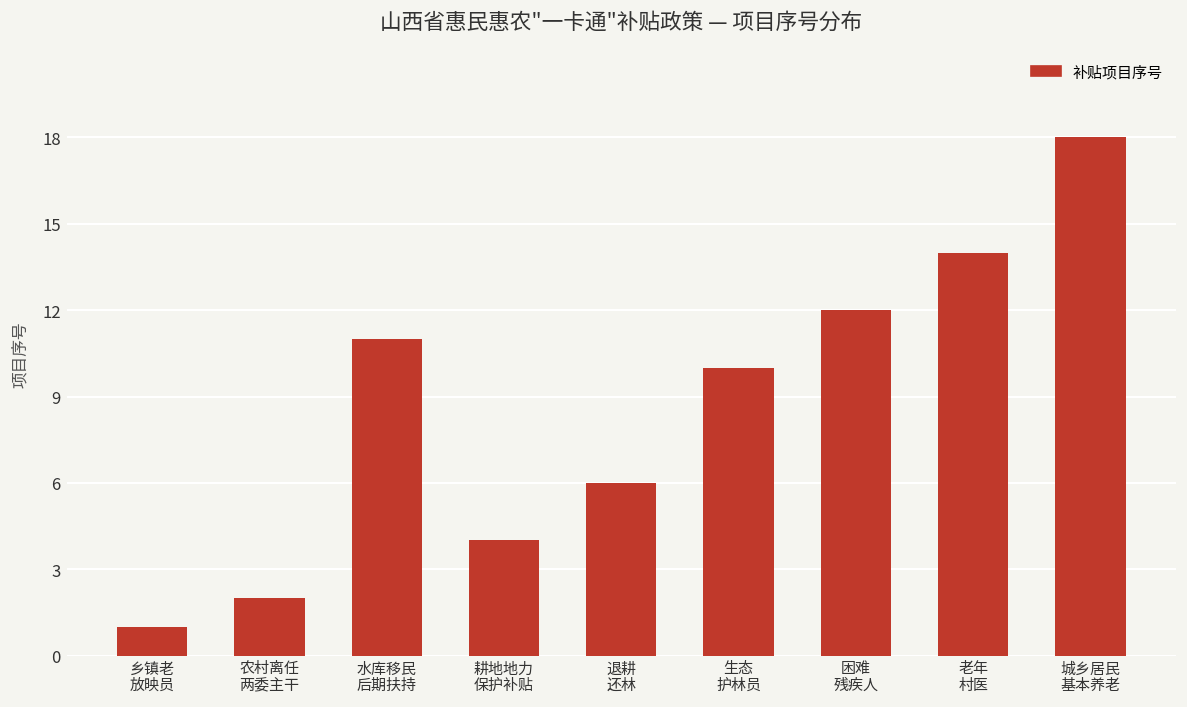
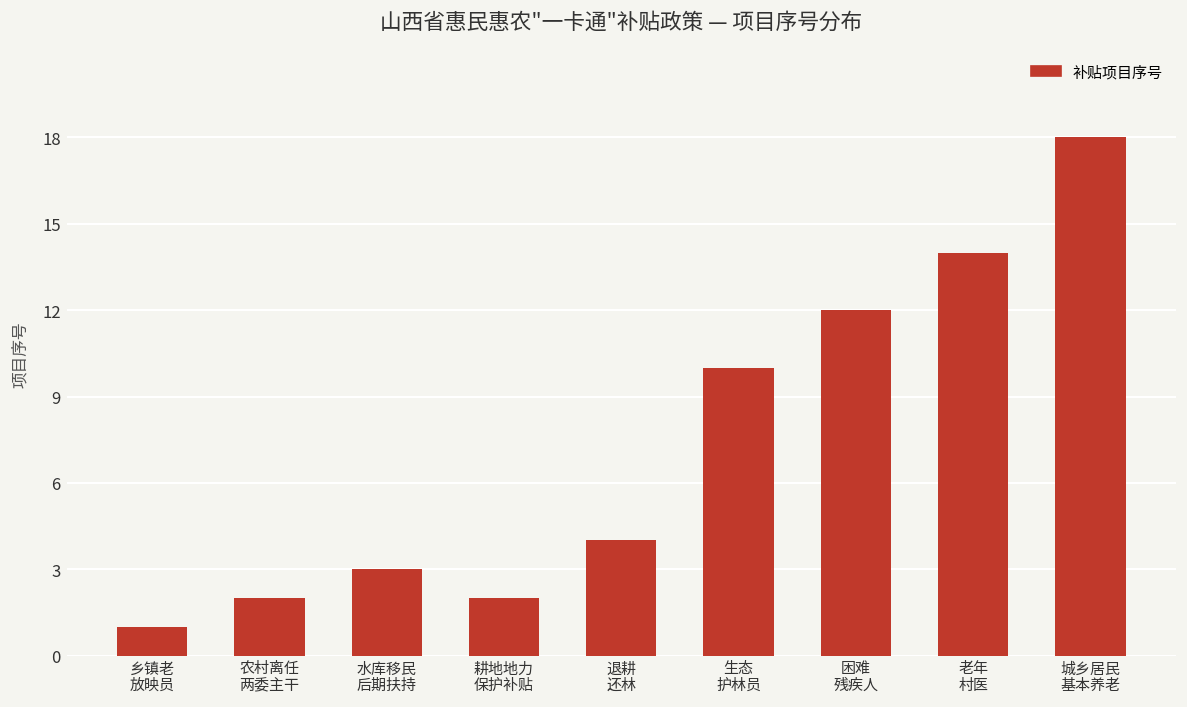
水库移民 后期扶持: 11 -> 3
耕地地力 保护补贴: 4 -> 2
退耕 还林: 6 -> 4
